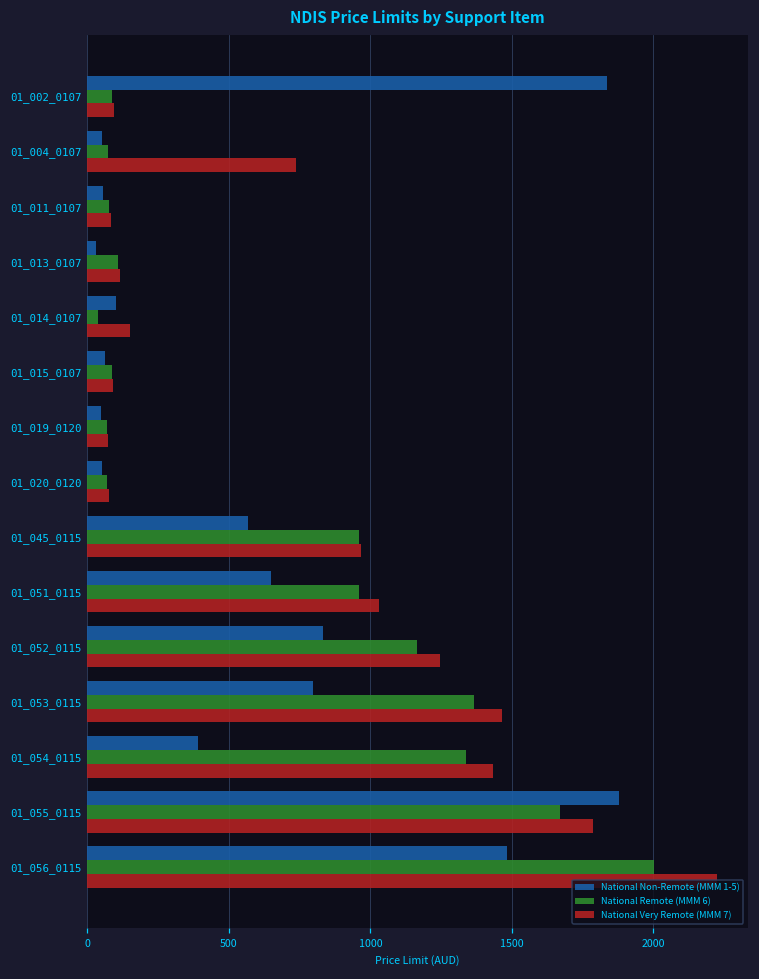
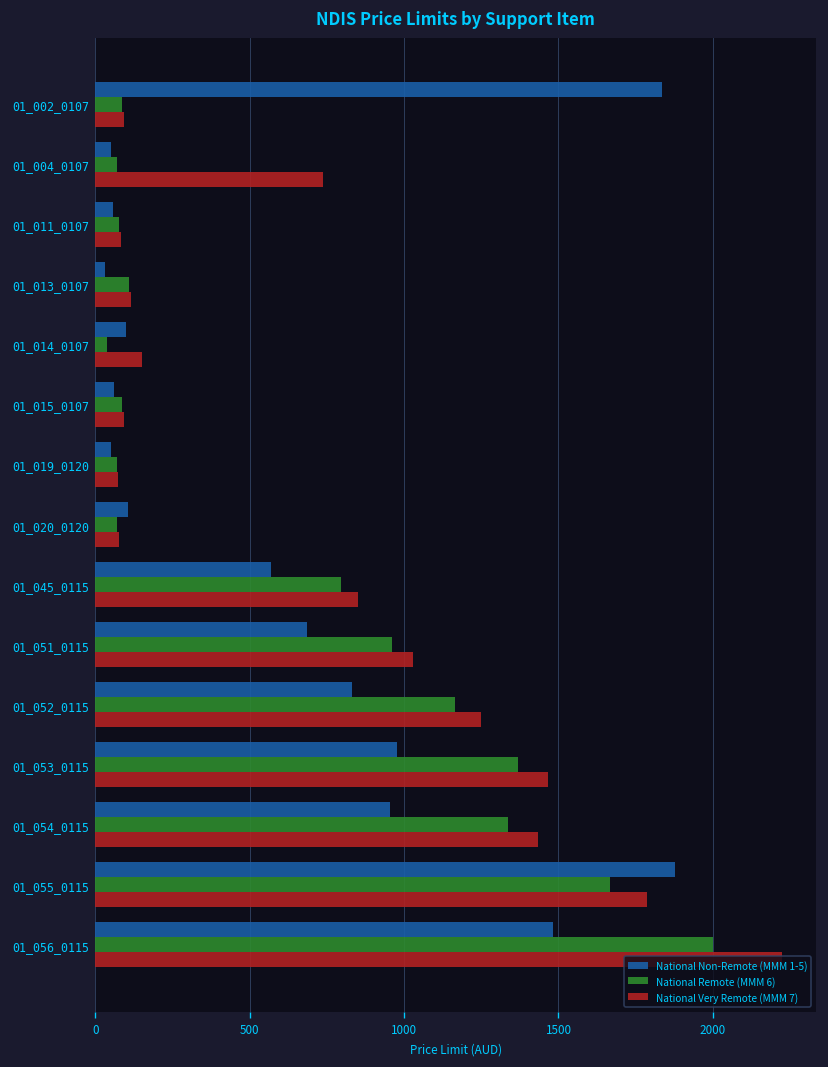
National Non-Remote (MMM 1-5), 01_020_0120: 50 -> 100
National Remote (MMM 6), 01_045_0115: 960 -> 800
National Very Remote (MMM 7), 01_045_0115: 970 -> 850
National Non-Remote (MMM 1-5), 01_051_0115: 650 -> 690
National Non-Remote (MMM 1-5), 01_053_0115: 800 -> 980
National Non-Remote (MMM 1-5), 01_054_0115: 390 -> 950
